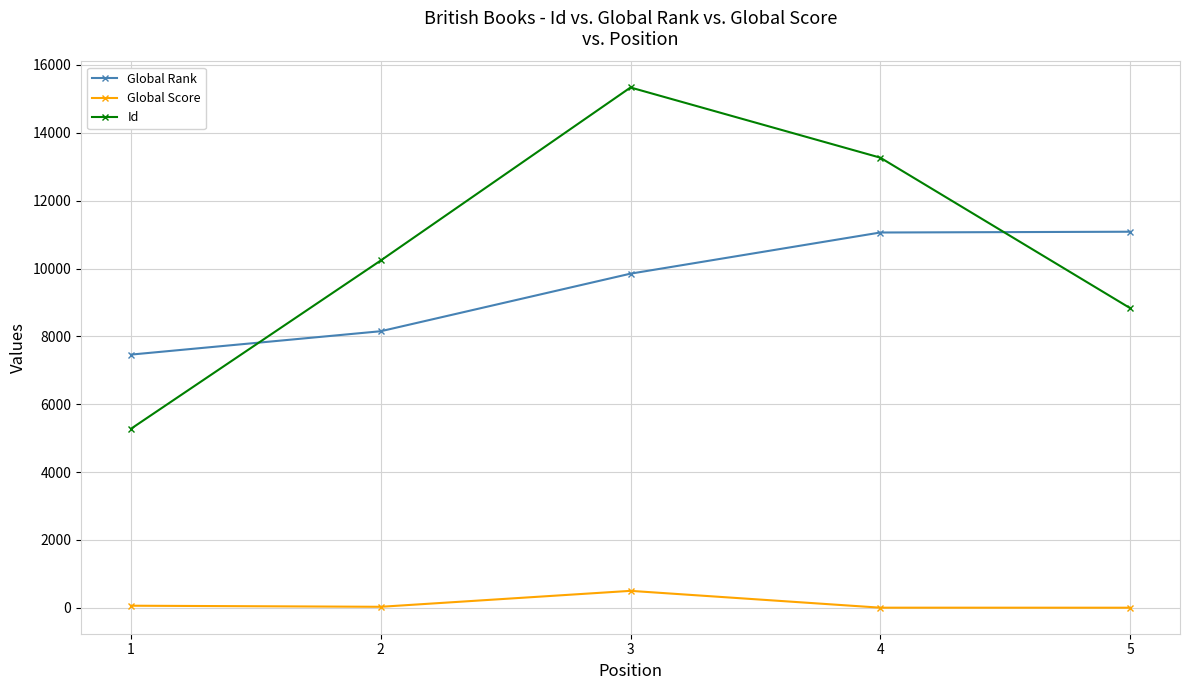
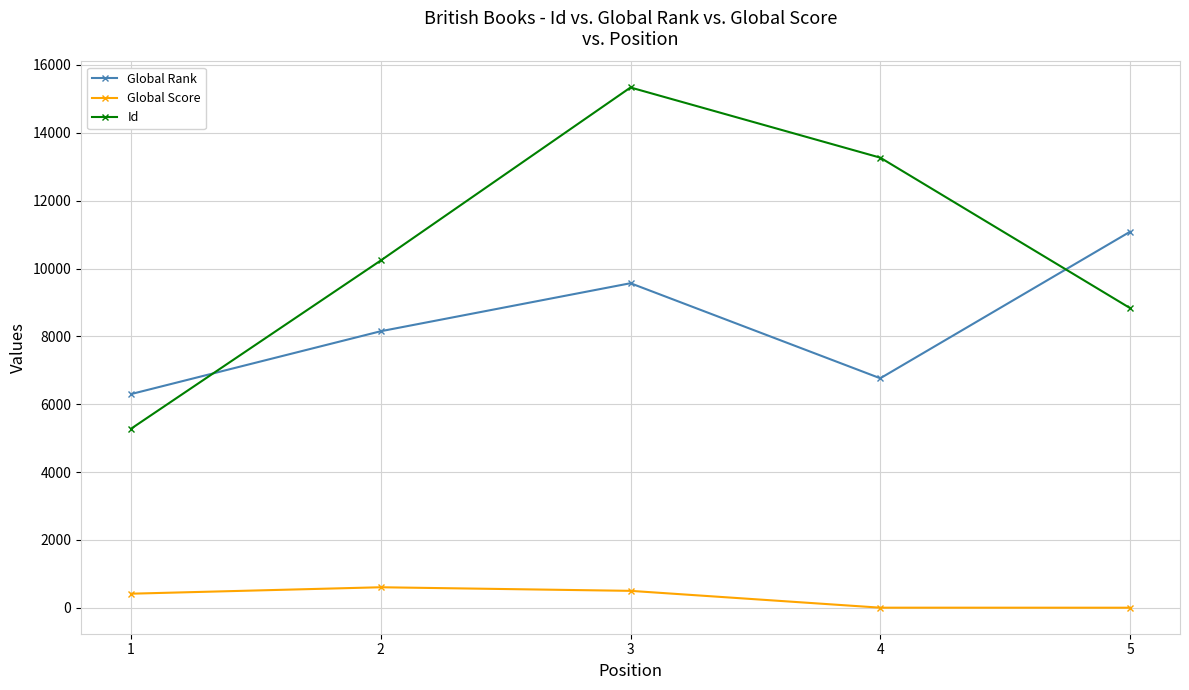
Global Rank, 1: 7500 -> 6300
Global Score, 1: 100 -> 400
Global Score, 2: 0 -> 600
Global Rank, 3: 9800 -> 9600
Global Rank, 4: 11100 -> 6800
